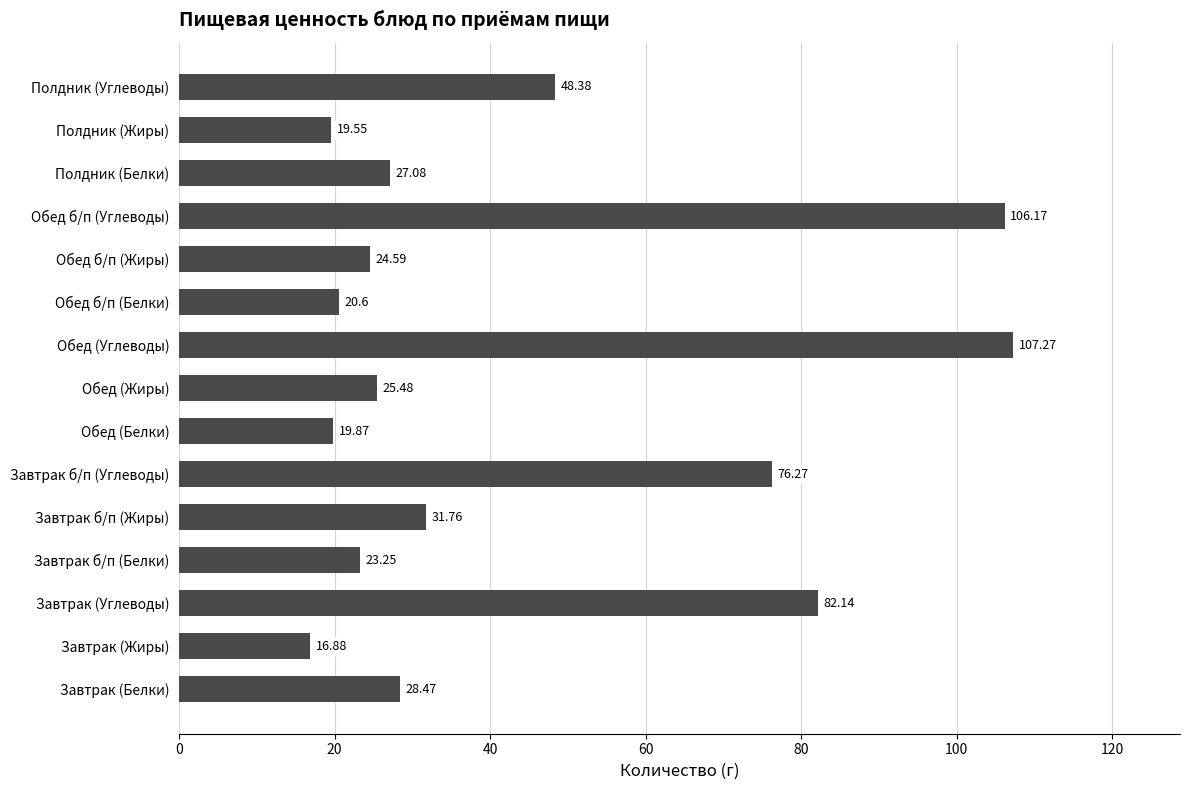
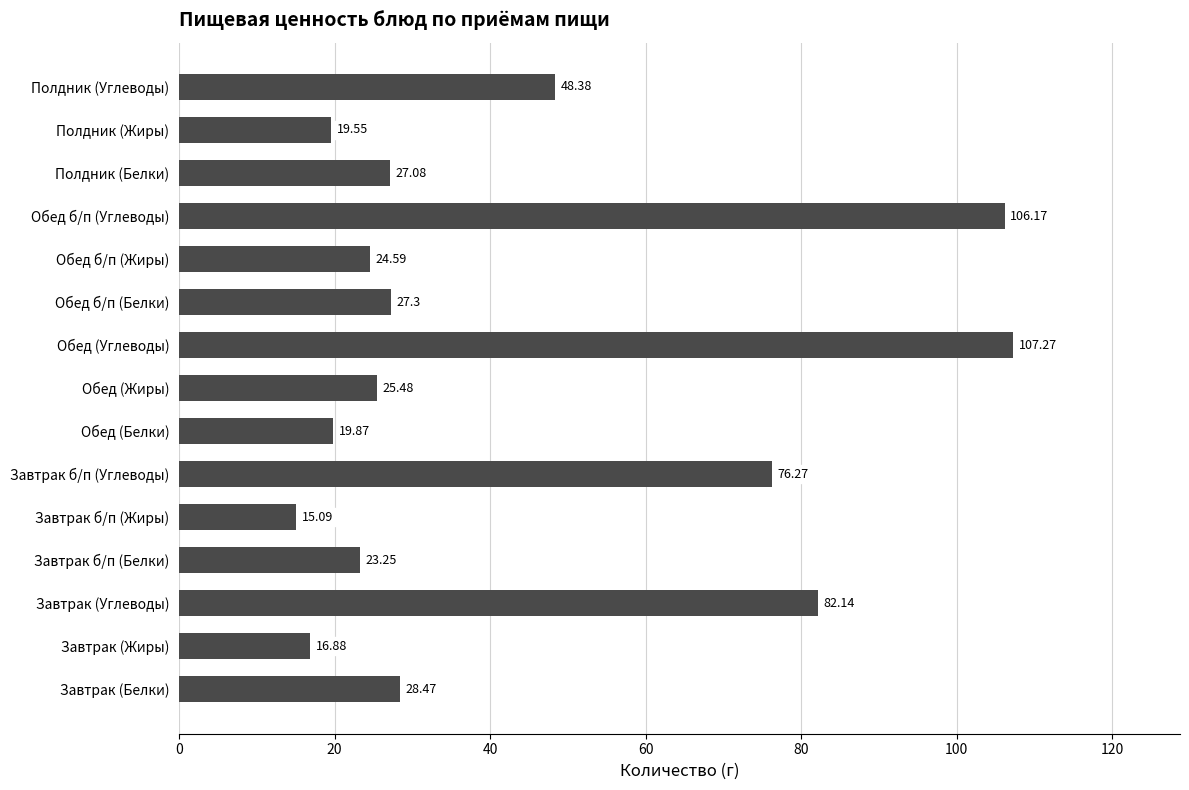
Обед б/п (Белки): 20.6 -> 27.3
Завтрак б/п (Жиры): 31.76 -> 15.09
